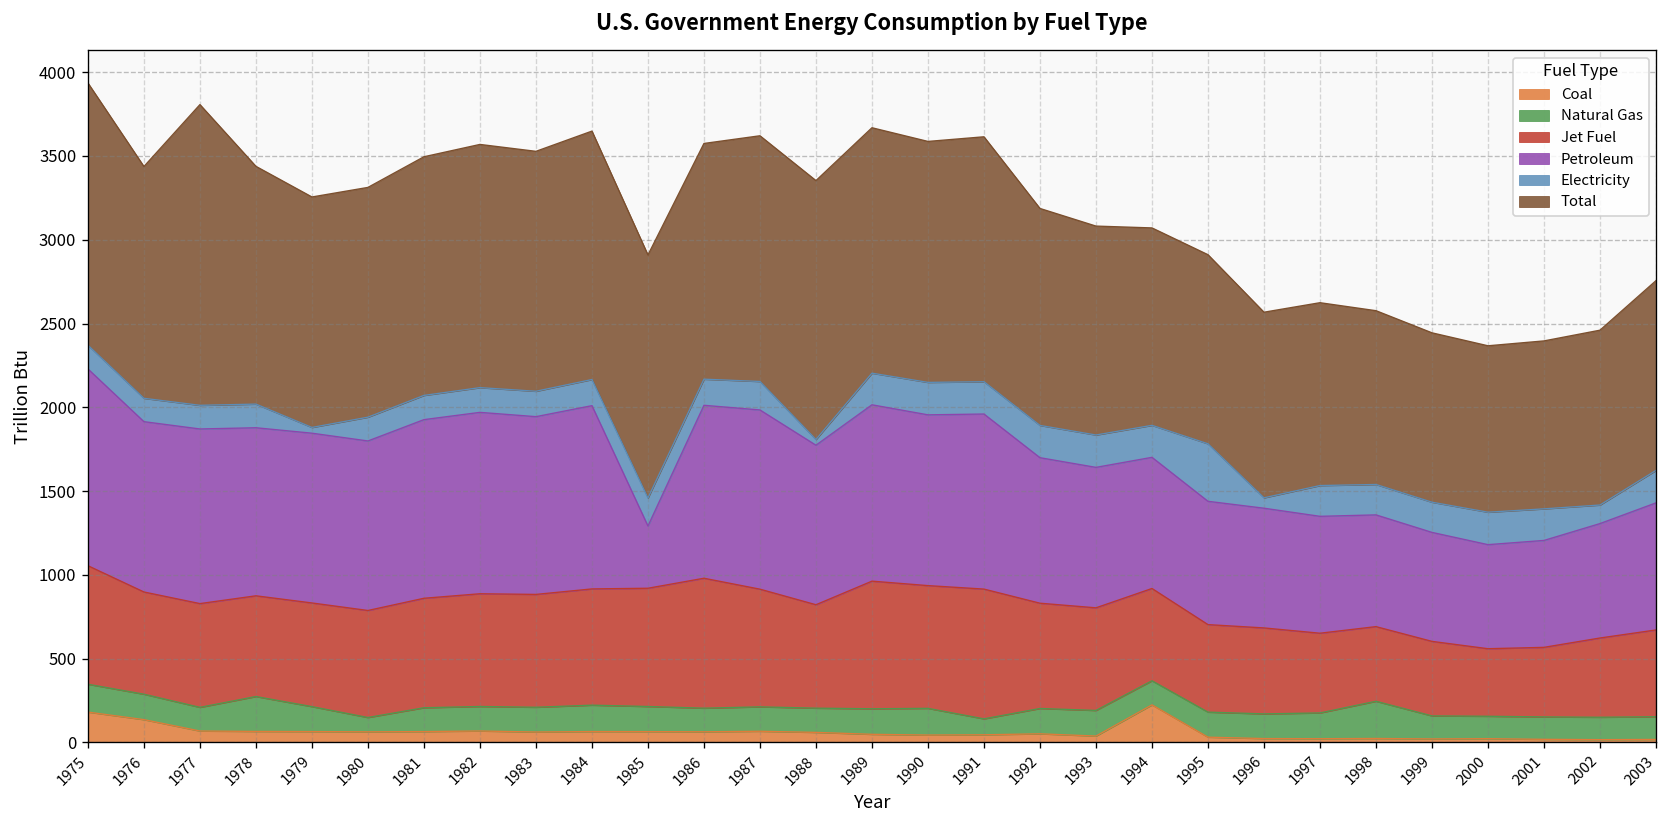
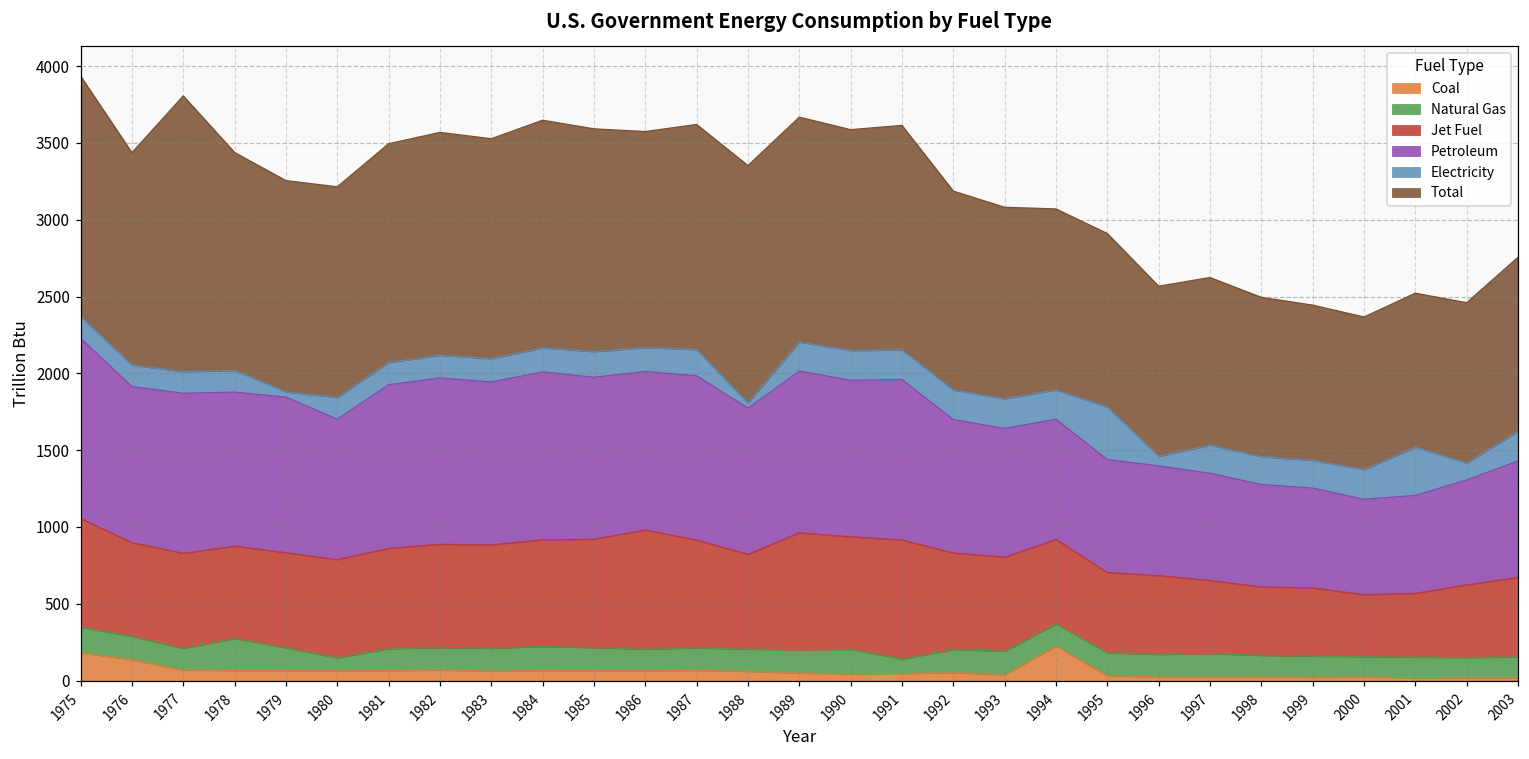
Petroleum, 1980: 1010 -> 910
Petroleum, 1985: 370 -> 1050
Natural Gas, 1998: 220 -> 140
Electricity, 2001: 190 -> 310
